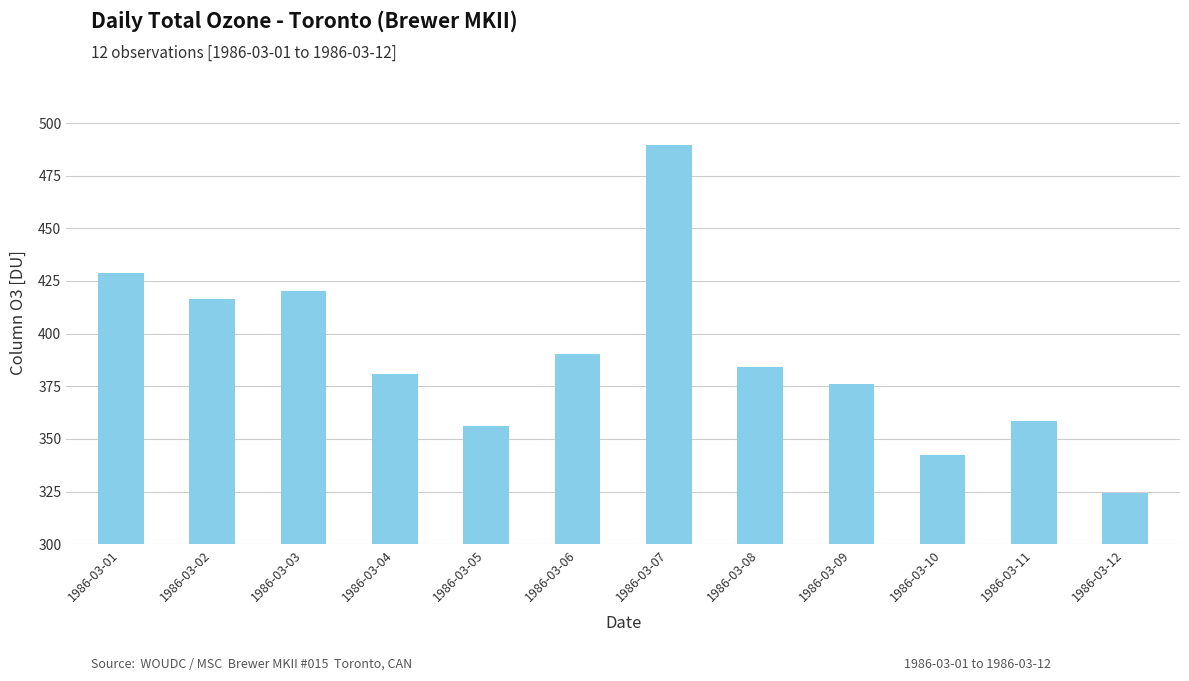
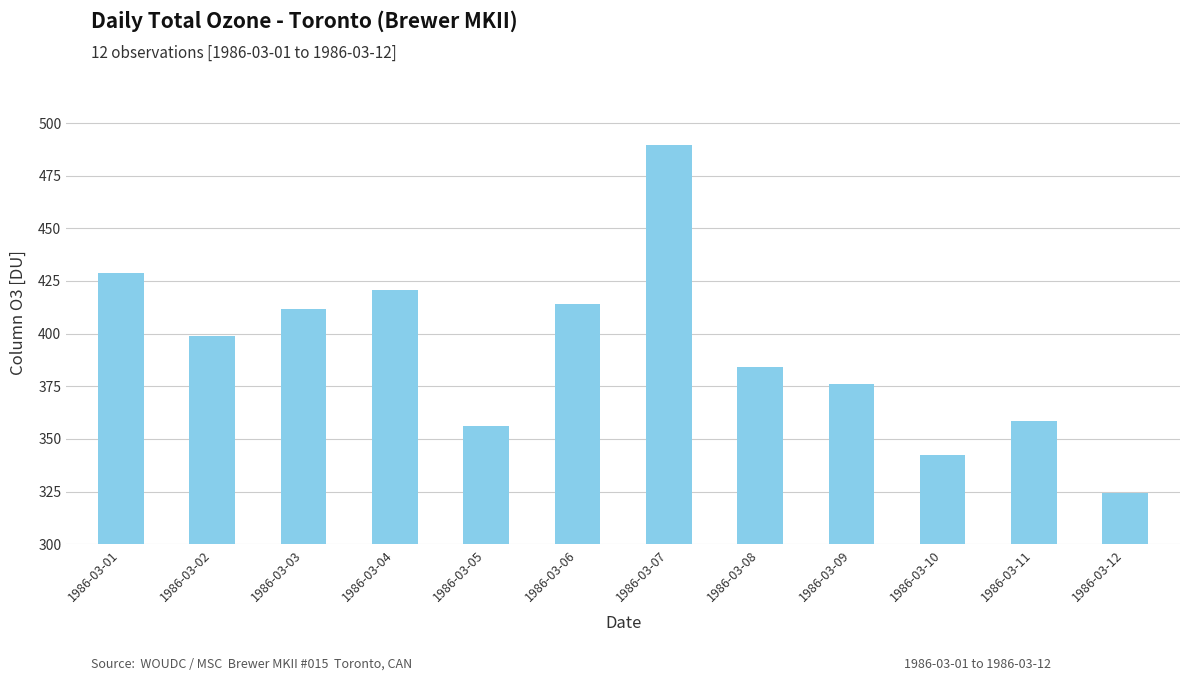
1986-03-02: 417 -> 399
1986-03-03: 420 -> 412
1986-03-04: 381 -> 421
1986-03-06: 390 -> 414
